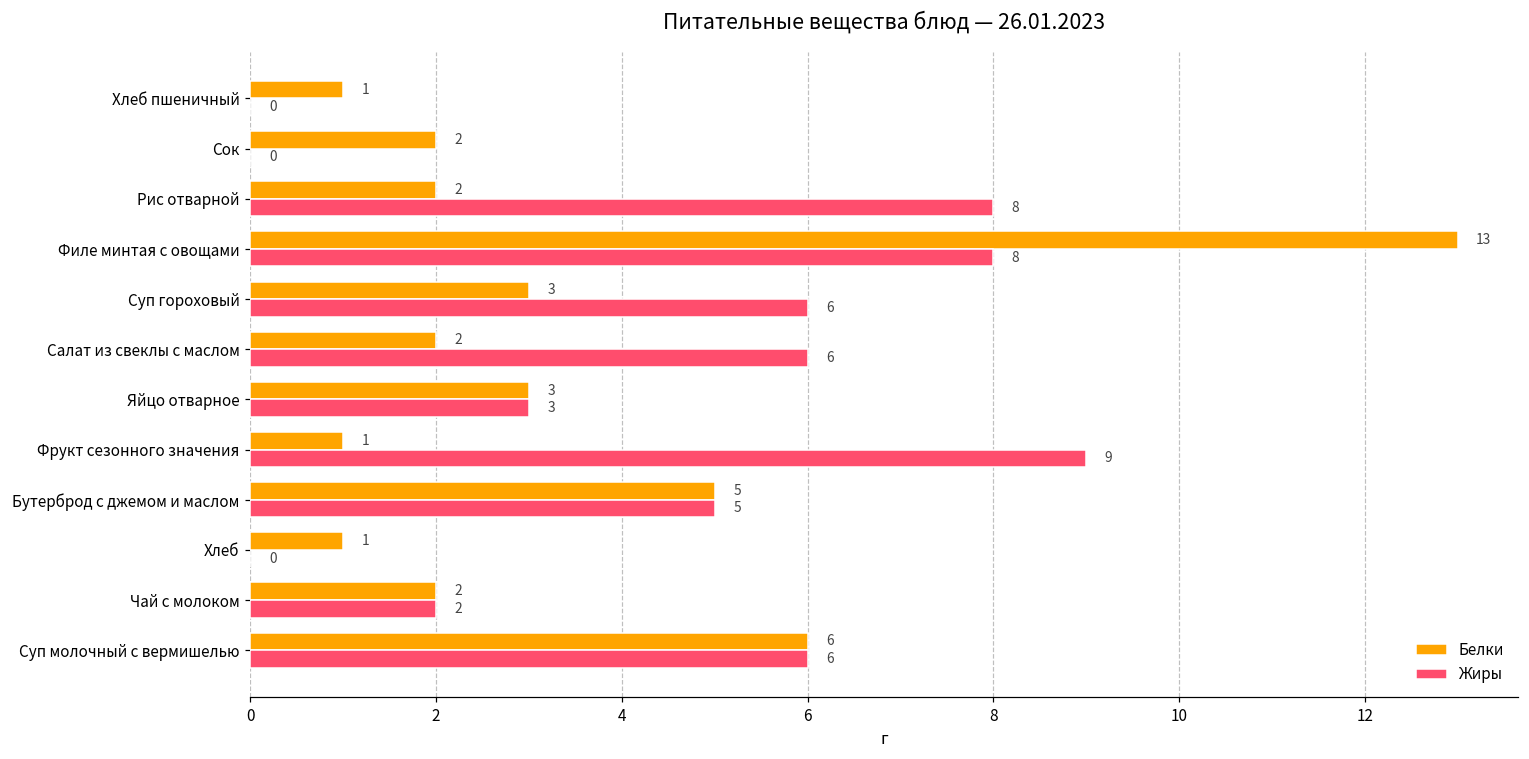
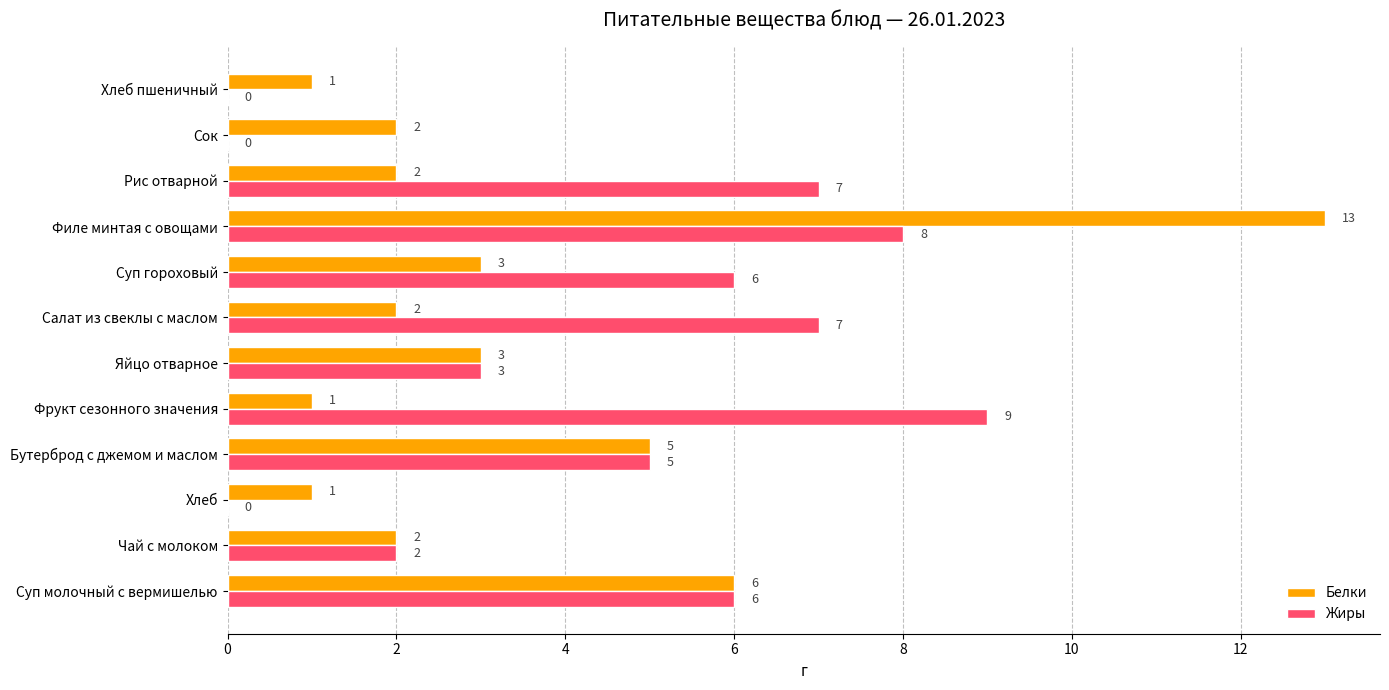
Жиры, Рис отварной: 8 -> 7
Жиры, Салат из свеклы с маслом: 6 -> 7
